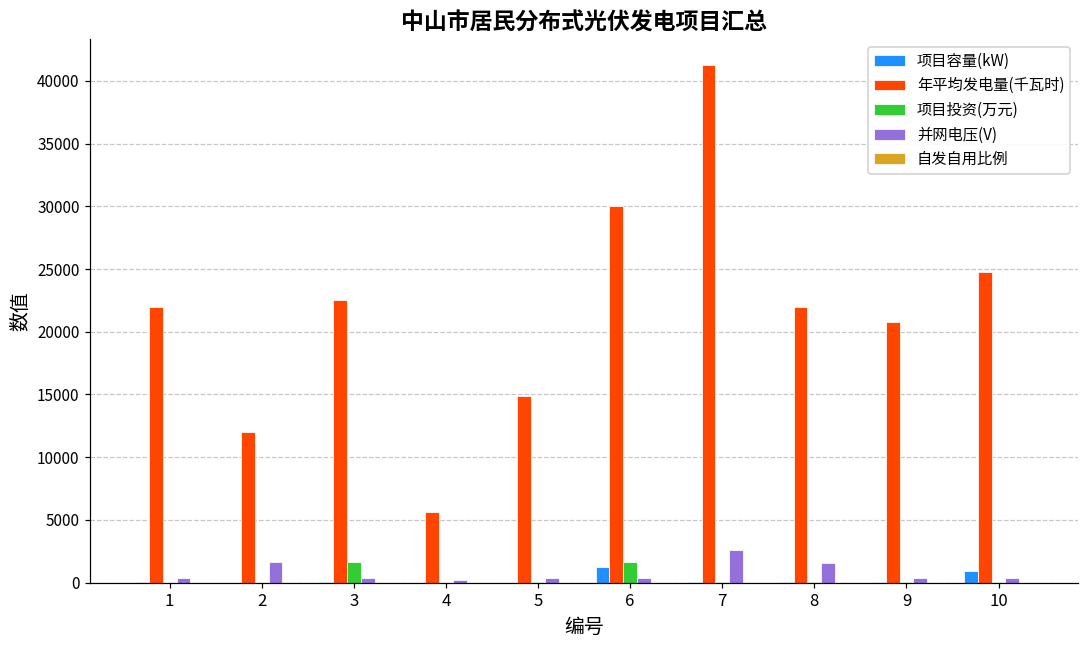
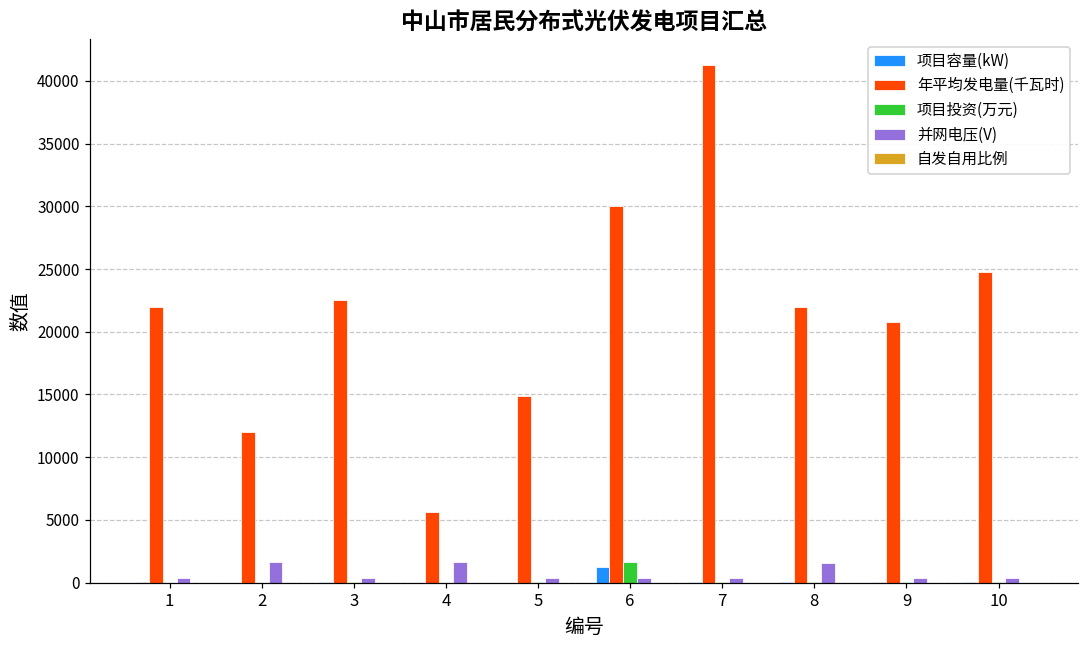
项目投资(万元), 3: 1600 -> 0
并网电压(V), 4: 200 -> 1700
并网电压(V), 7: 2600 -> 400
项目容量(kW), 10: 1000 -> 0
